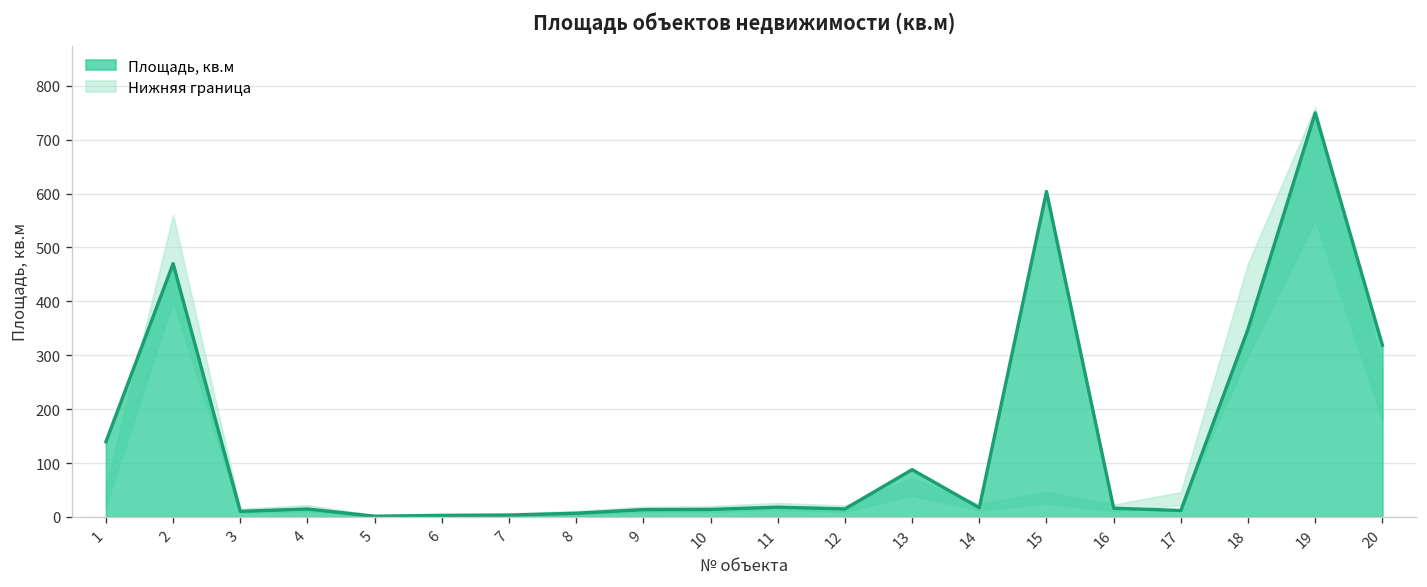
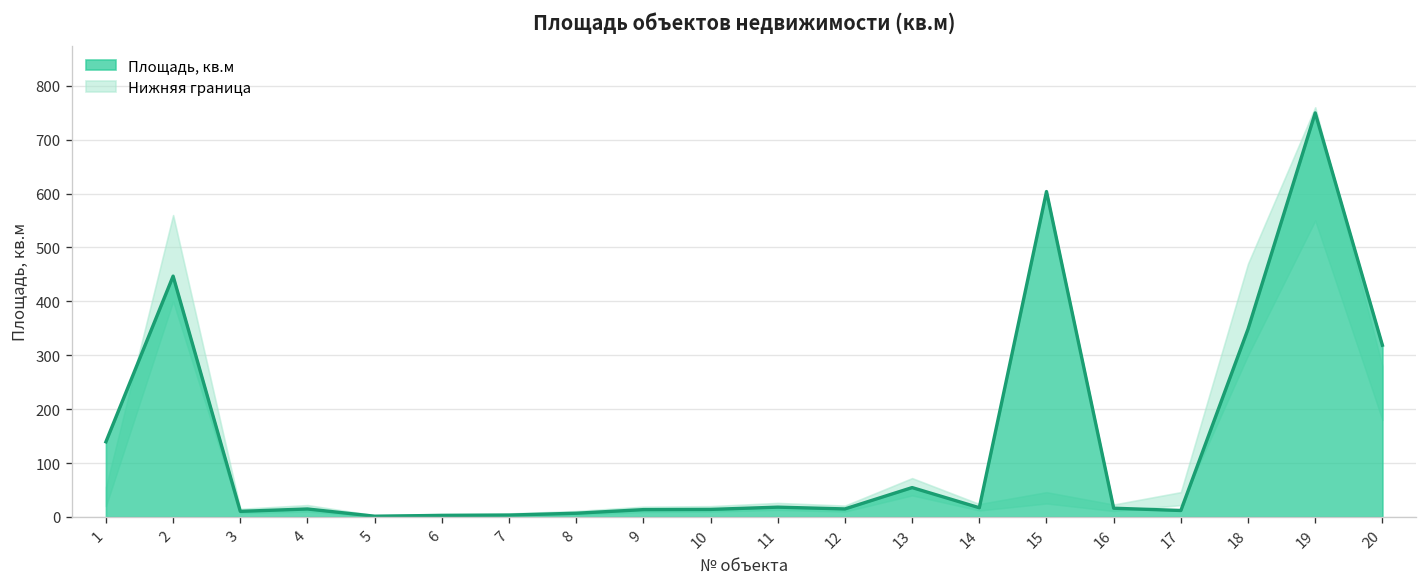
Площадь, кв.м, 2: 470 -> 450
Площадь, кв.м, 13: 90 -> 50
